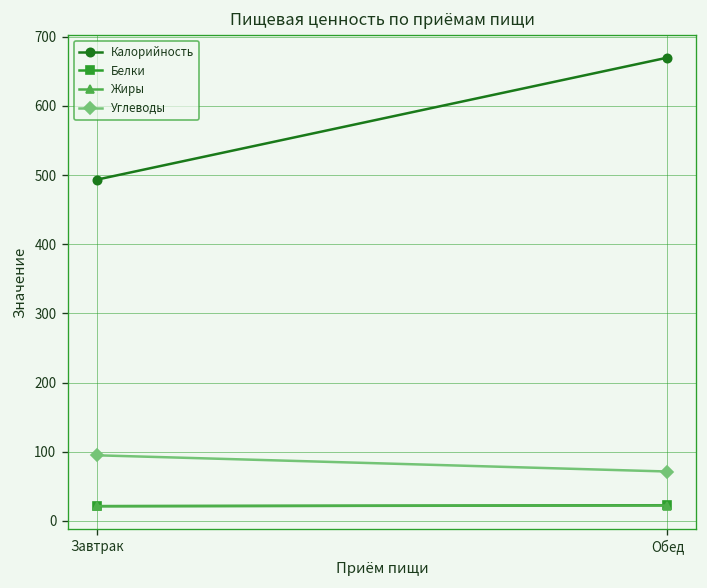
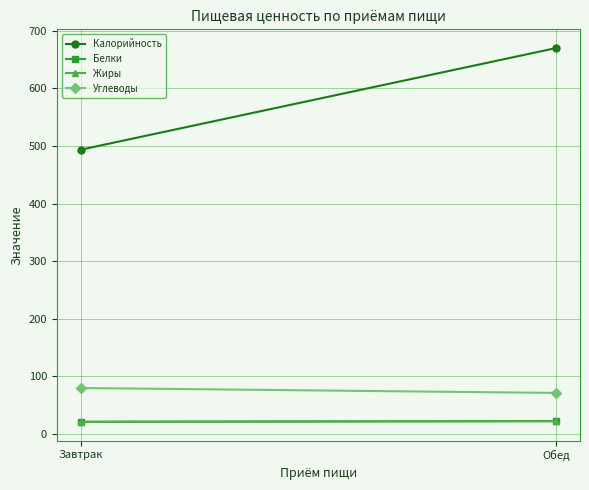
Углеводы, Завтрак: 90 -> 80
